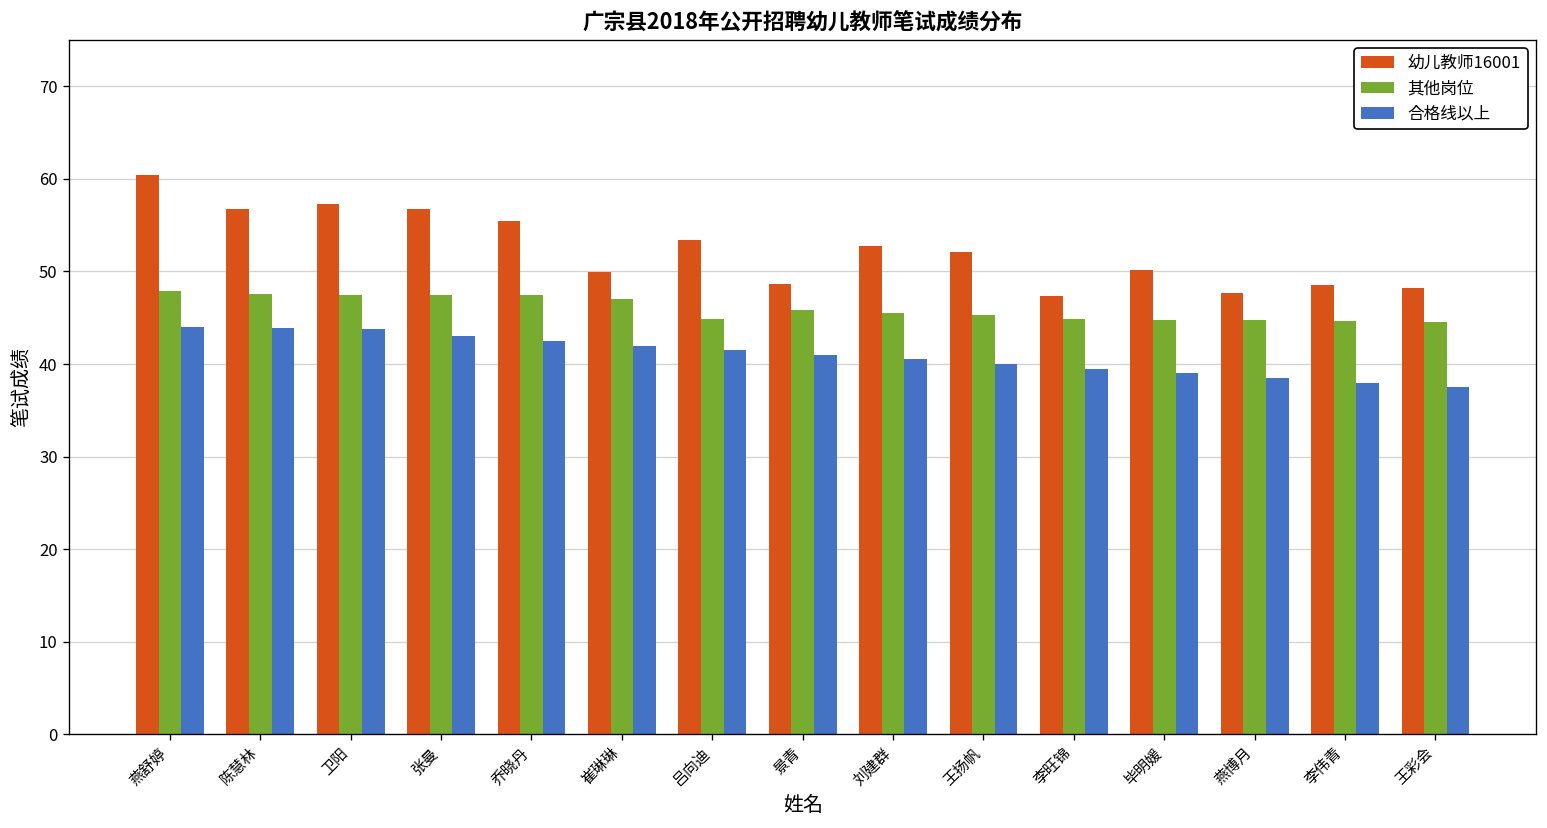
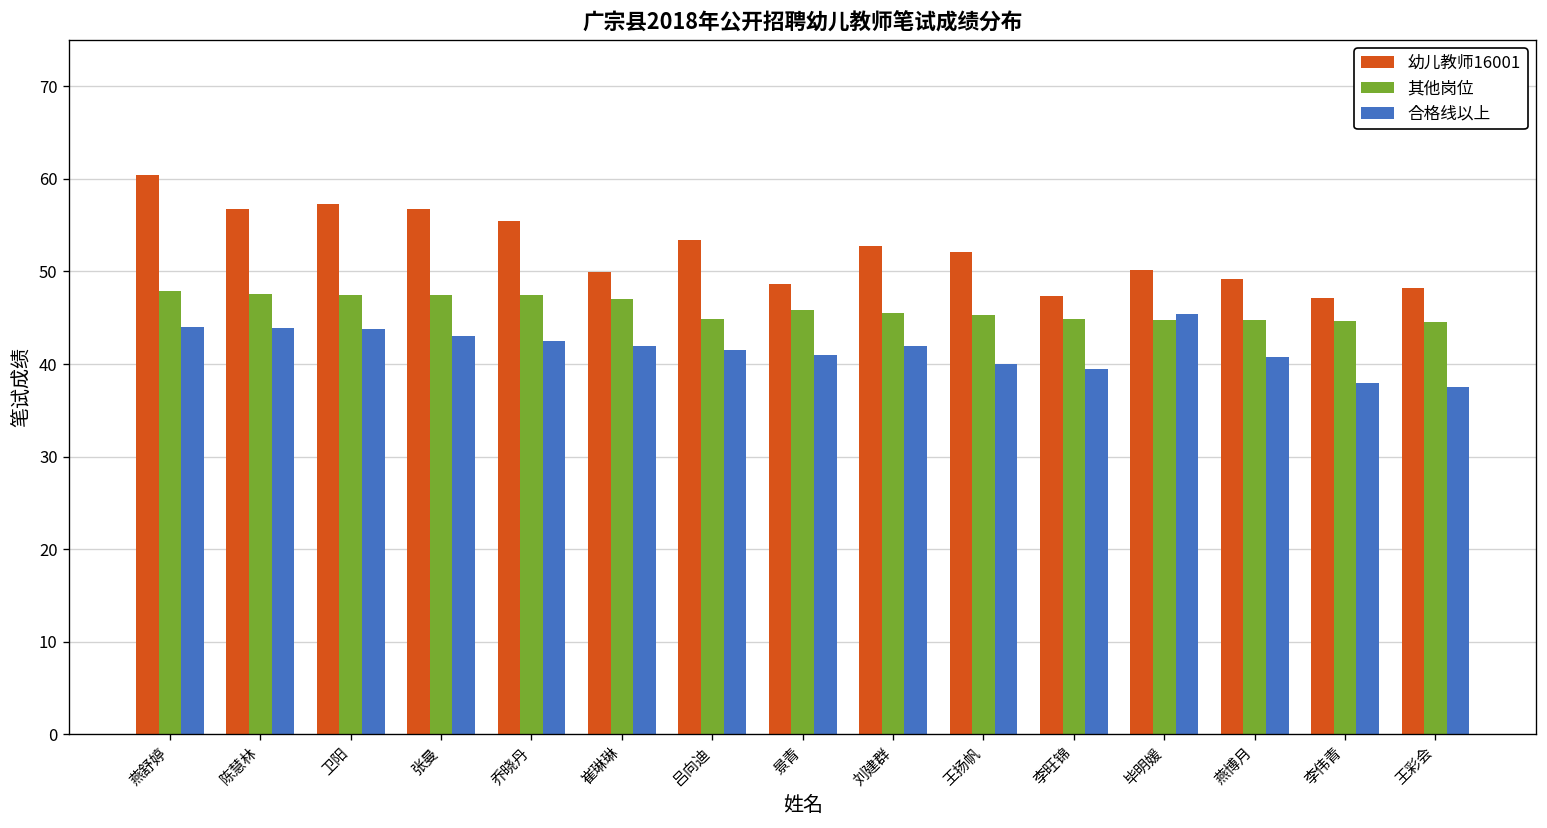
合格线以上, 刘建群: 41 -> 42
合格线以上, 毕明媛: 39 -> 45
幼儿教师16001, 燕博月: 48 -> 49
合格线以上, 燕博月: 39 -> 41
幼儿教师16001, 李伟青: 49 -> 47
